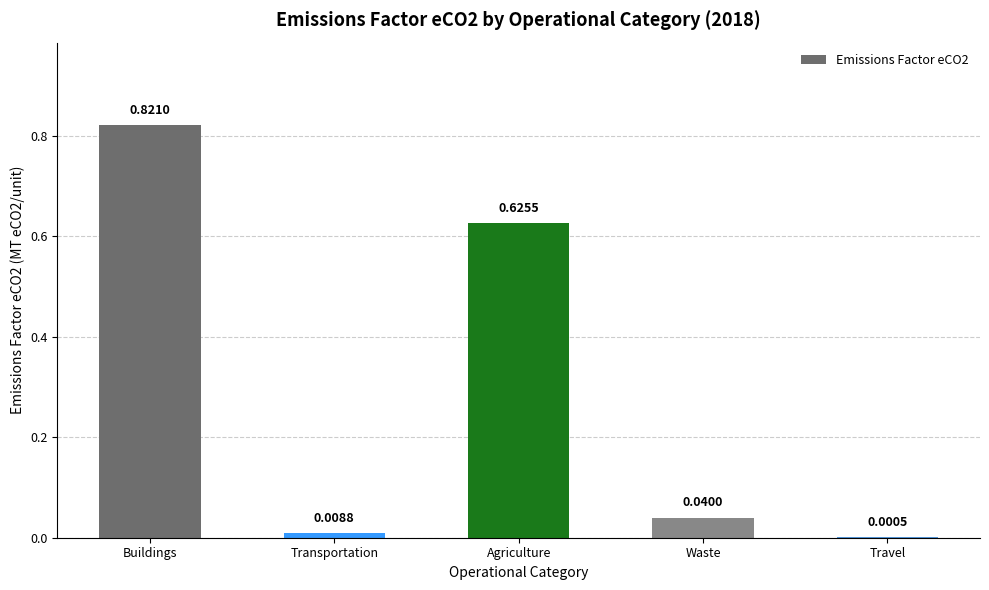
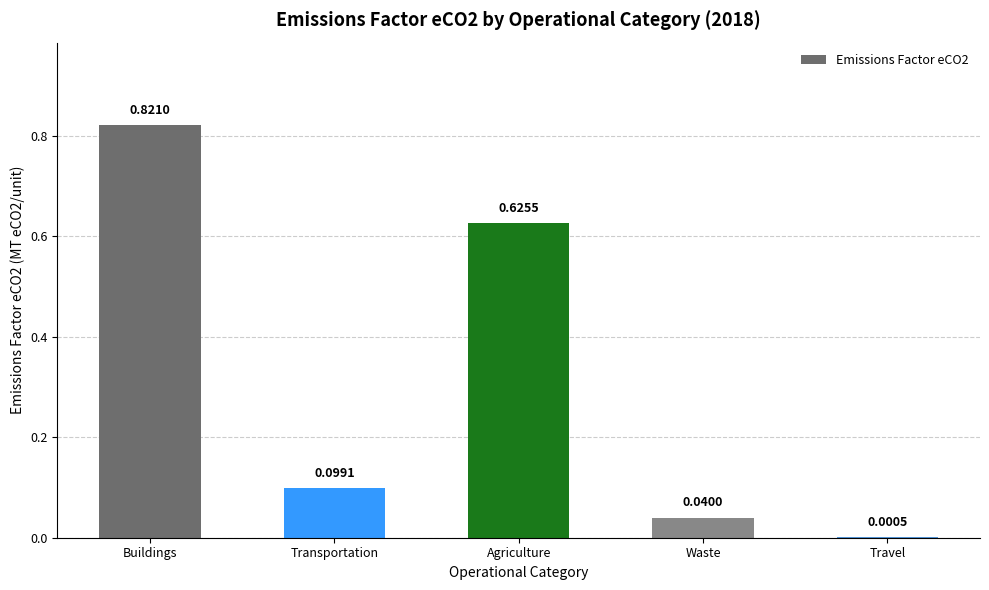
Transportation: 0.0088 -> 0.0991
